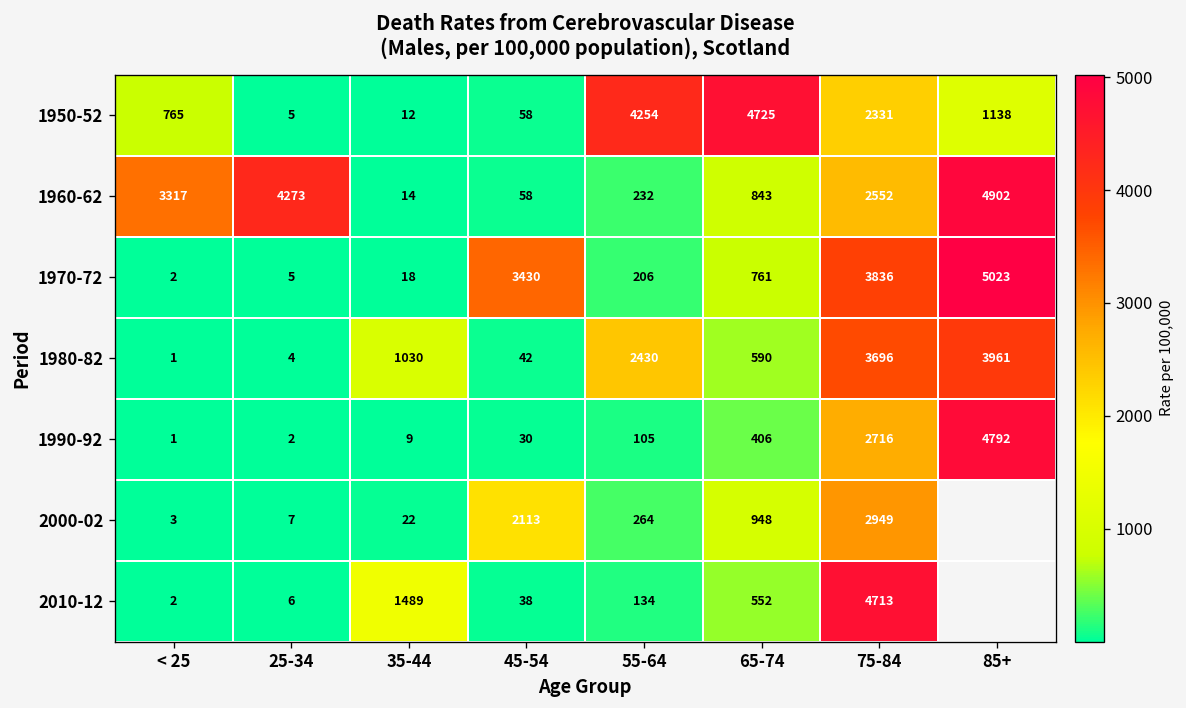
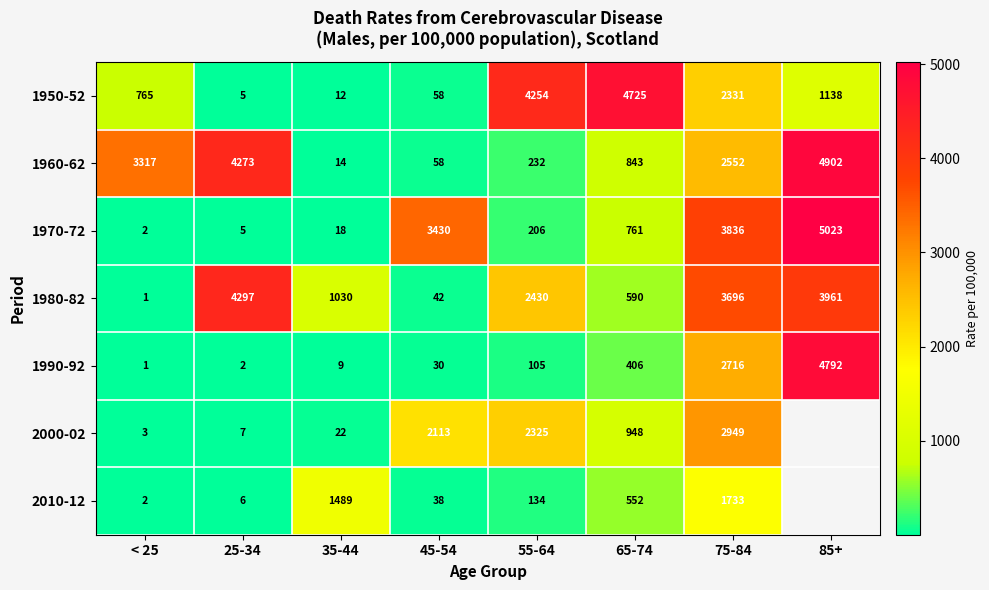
1980-82, 25-34: 4 -> 4297
2000-02, 55-64: 264 -> 2325
2010-12, 75-84: 4713 -> 1733
